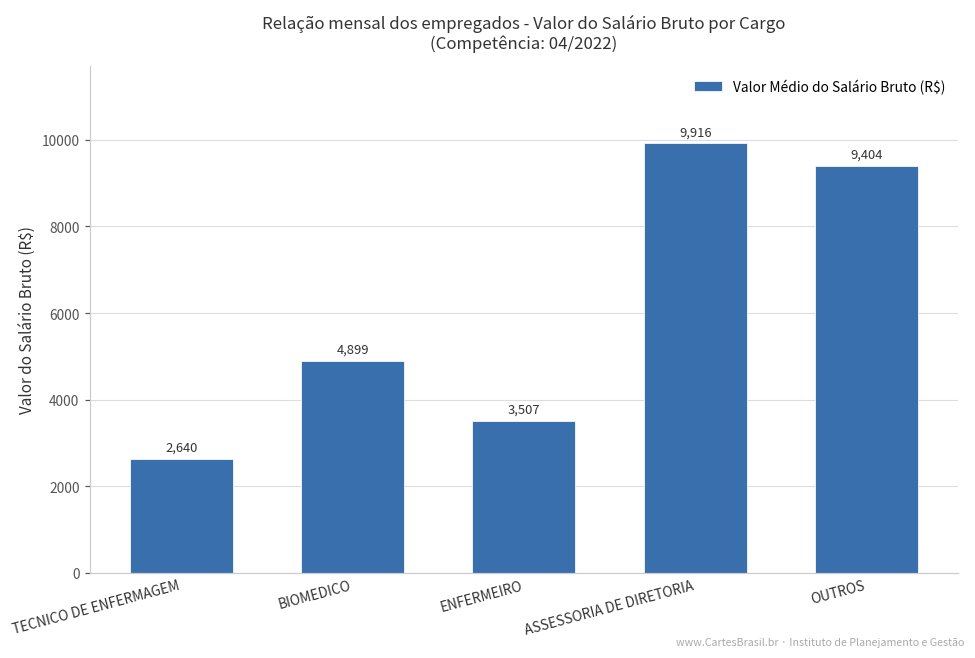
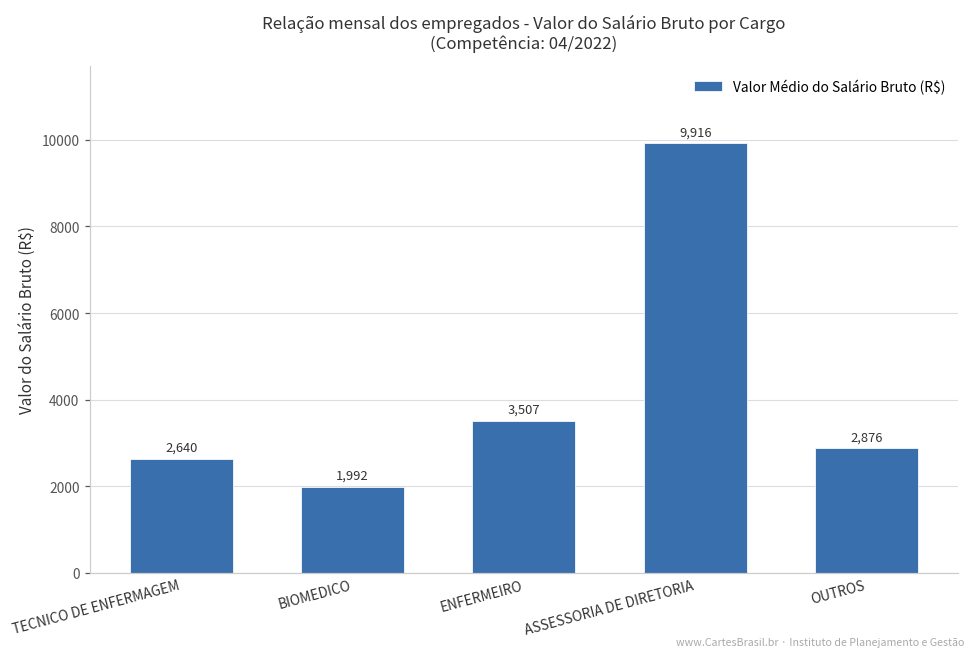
BIOMEDICO: 4,899 -> 1,992
OUTROS: 9,404 -> 2,876
